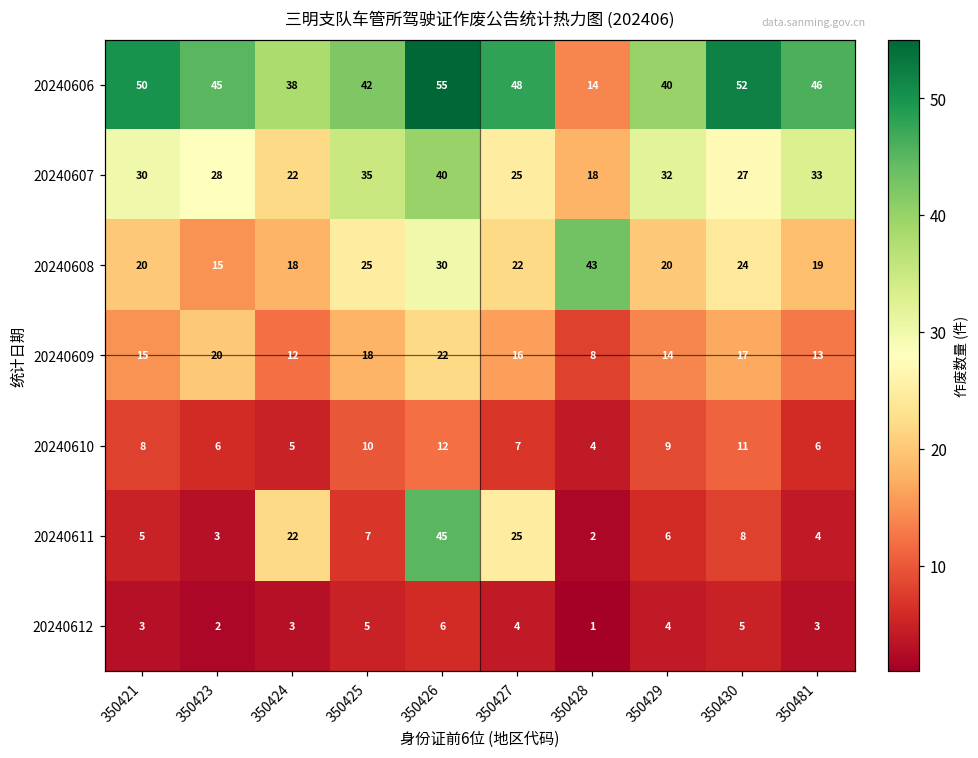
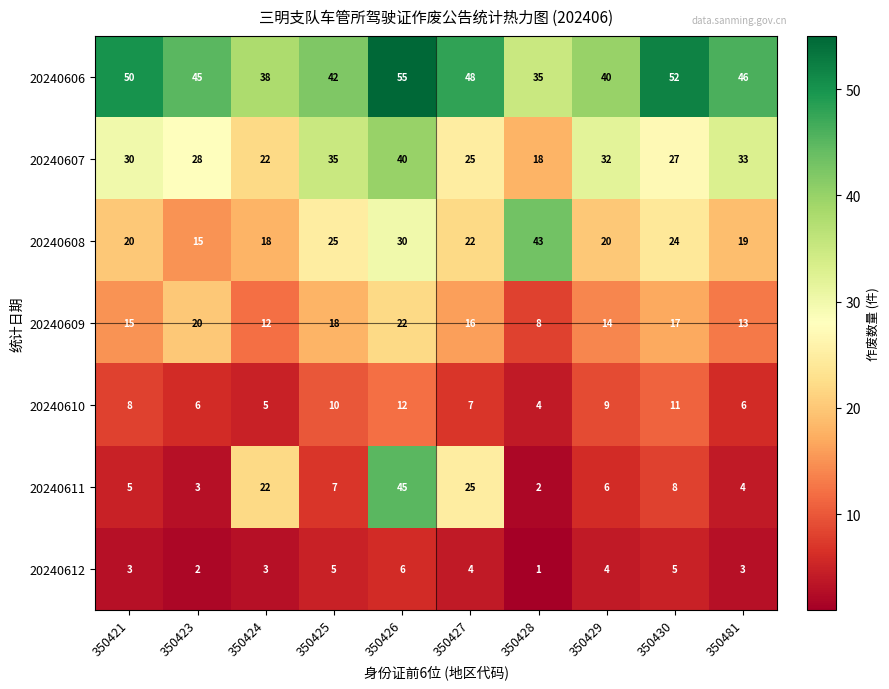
20240606, 350428: 14 -> 35
